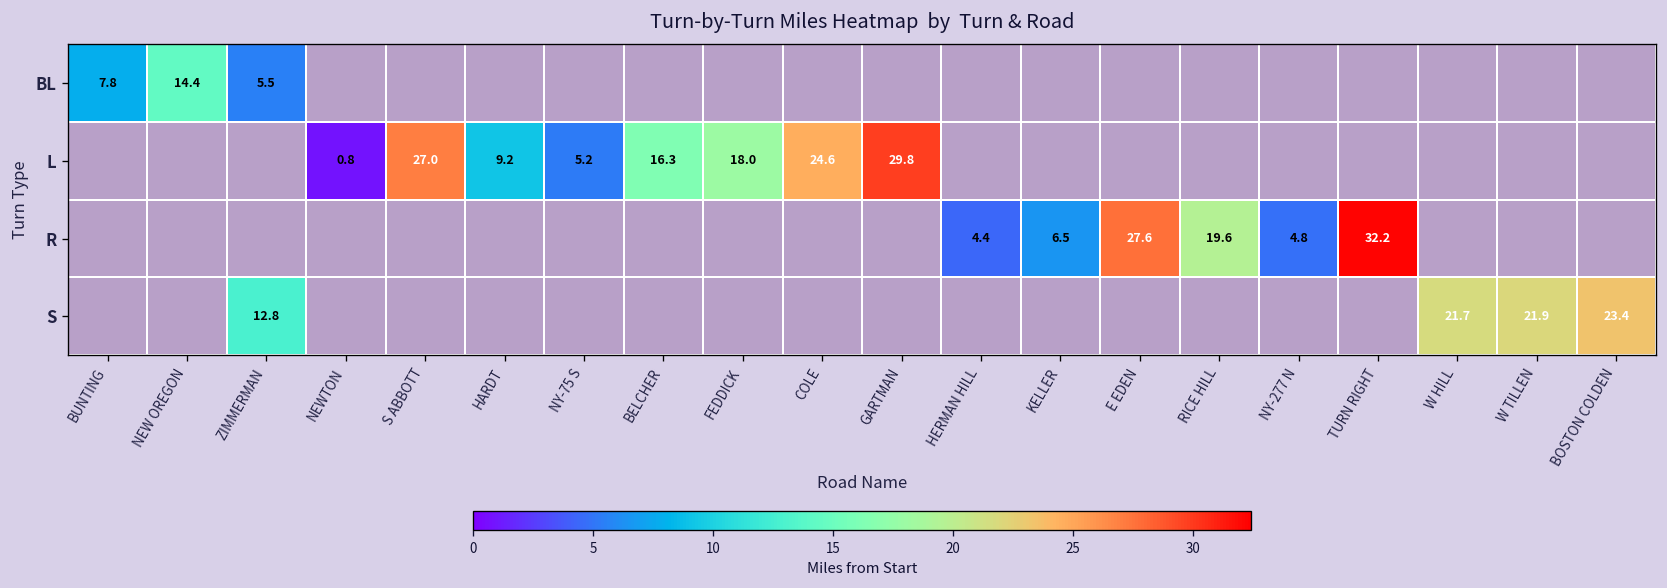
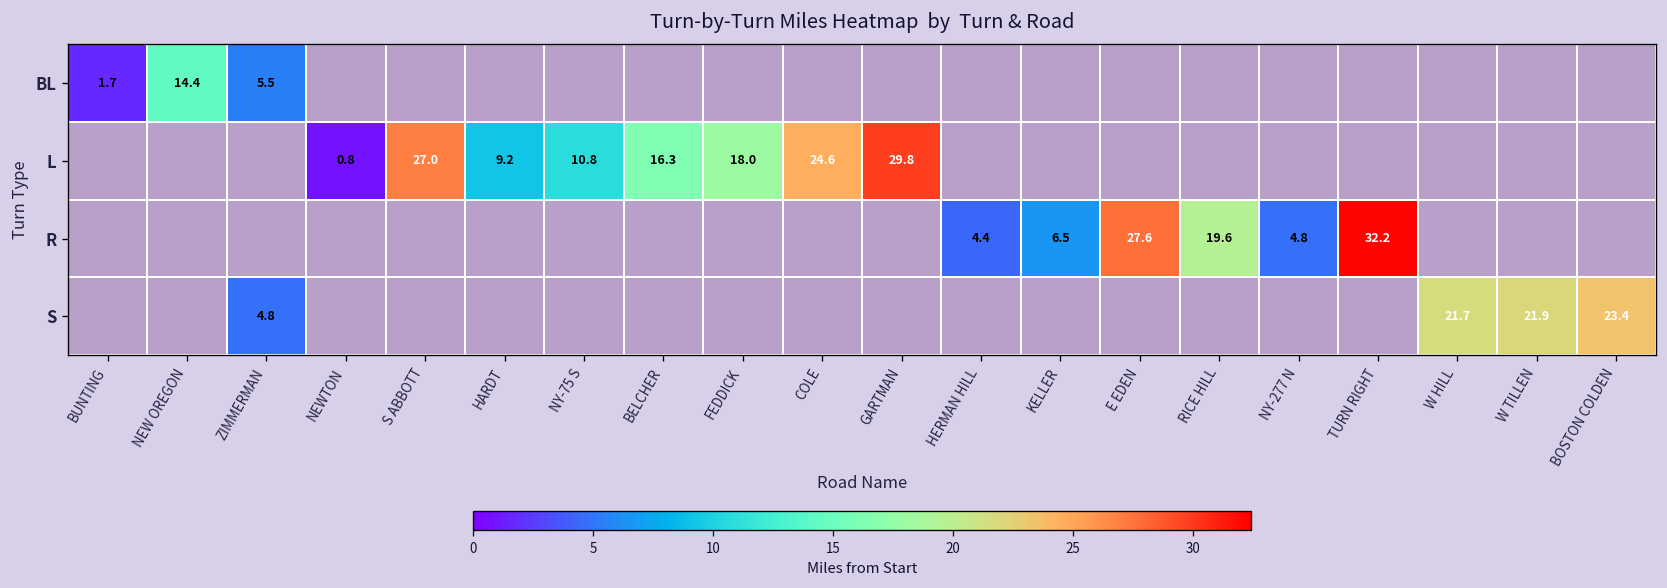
BL, BUNTING: 7.8 -> 1.7
L, NY-75 S: 5.2 -> 10.8
S, ZIMMERMAN: 12.8 -> 4.8
